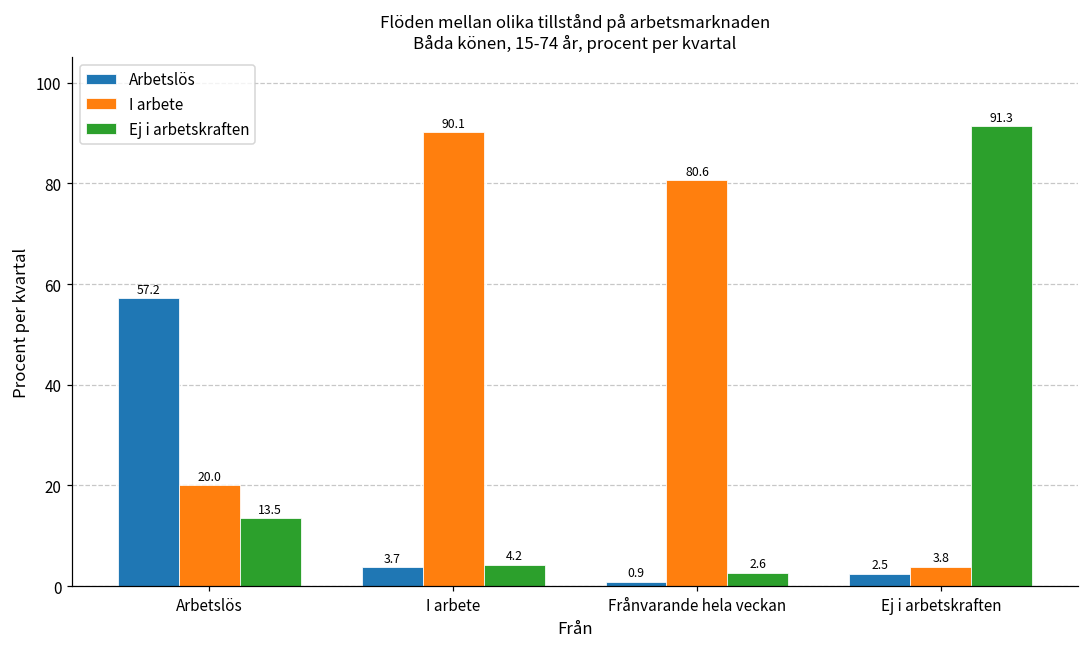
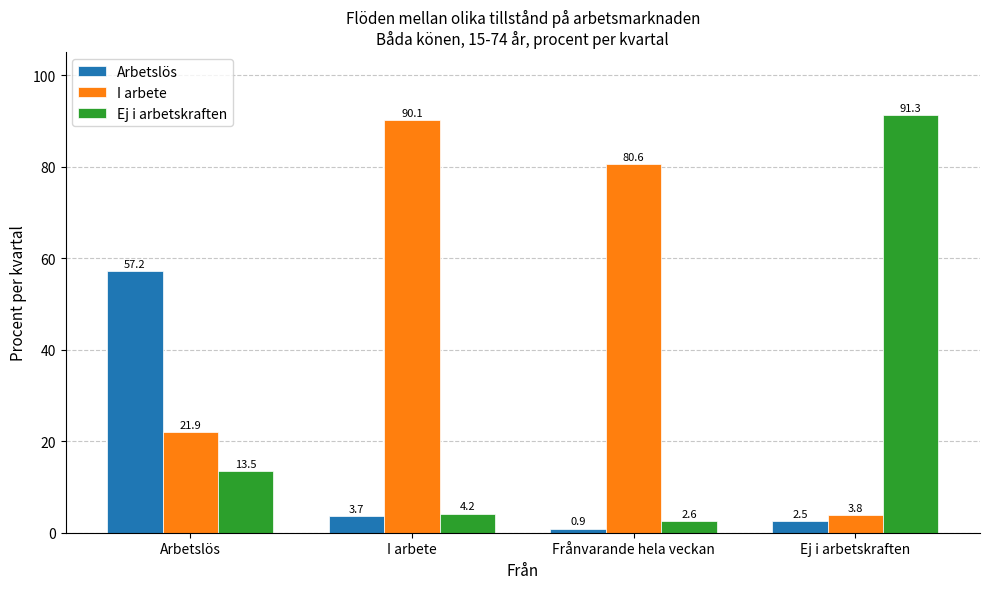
I arbete, Arbetslös: 20.0 -> 21.9
